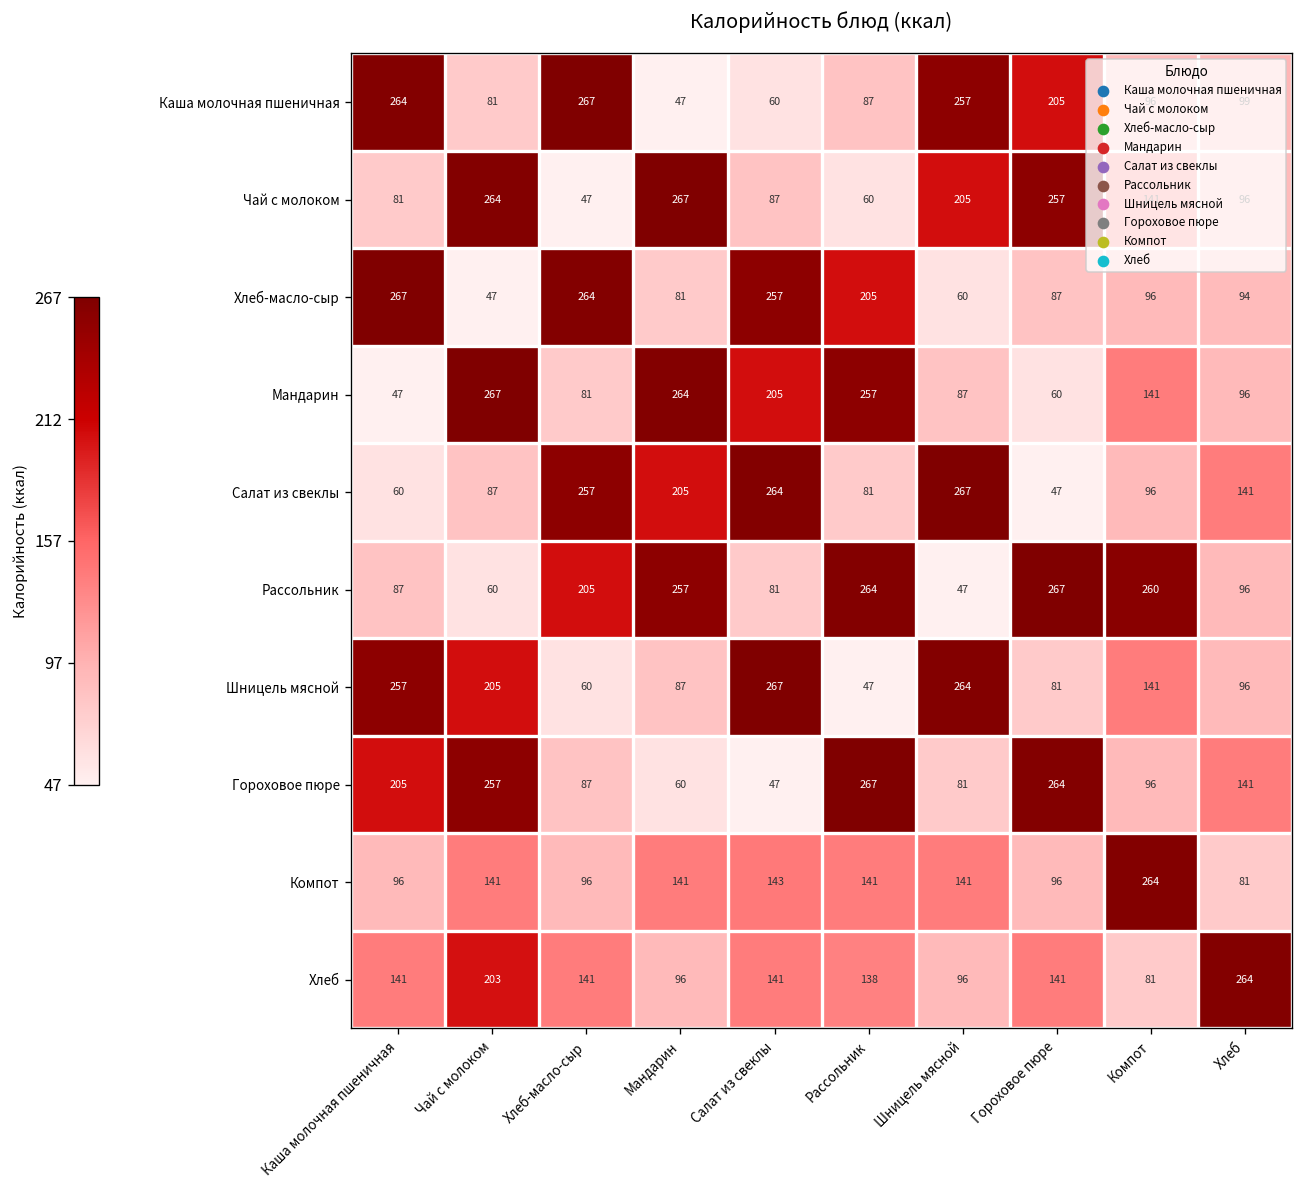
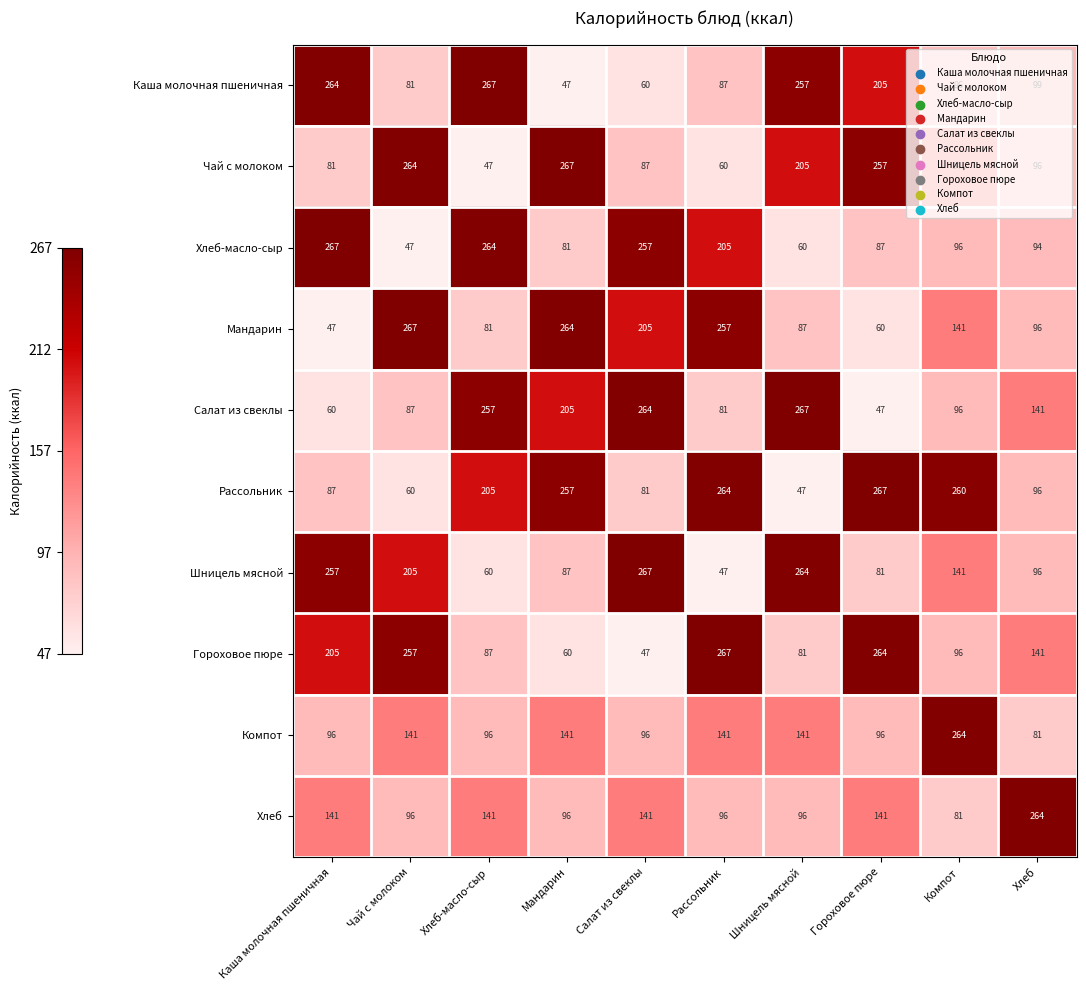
Компот, Салат из свеклы: 143 -> 96
Хлеб, Чай с молоком: 203 -> 96
Хлеб, Рассольник: 138 -> 96
